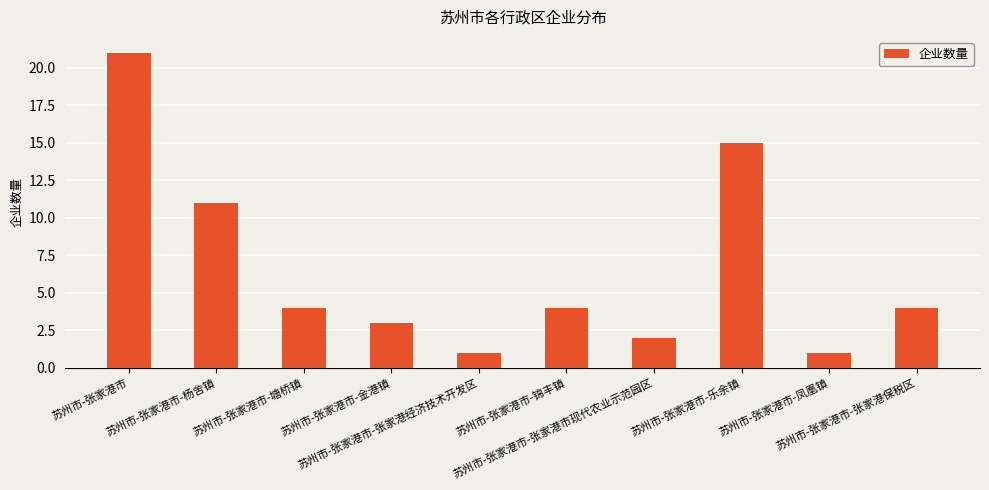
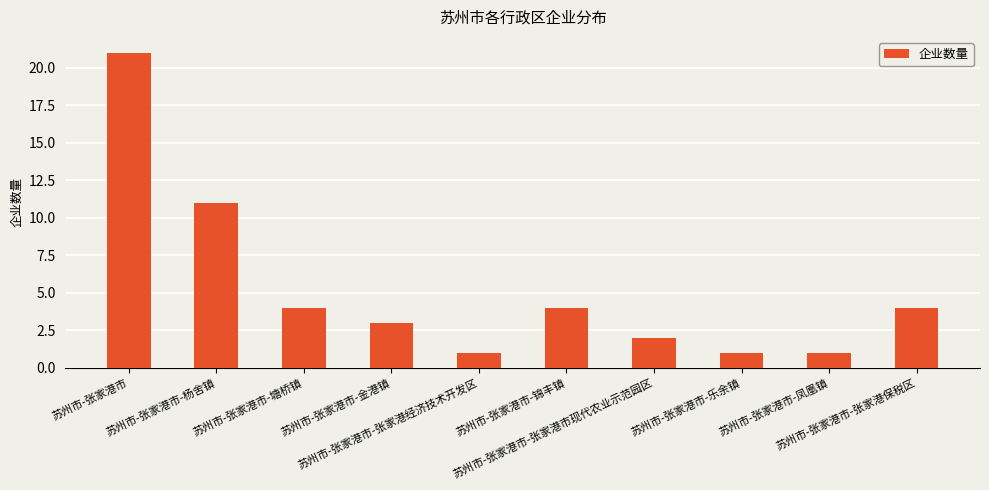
苏州市-张家港市-乐余镇: 15 -> 1
